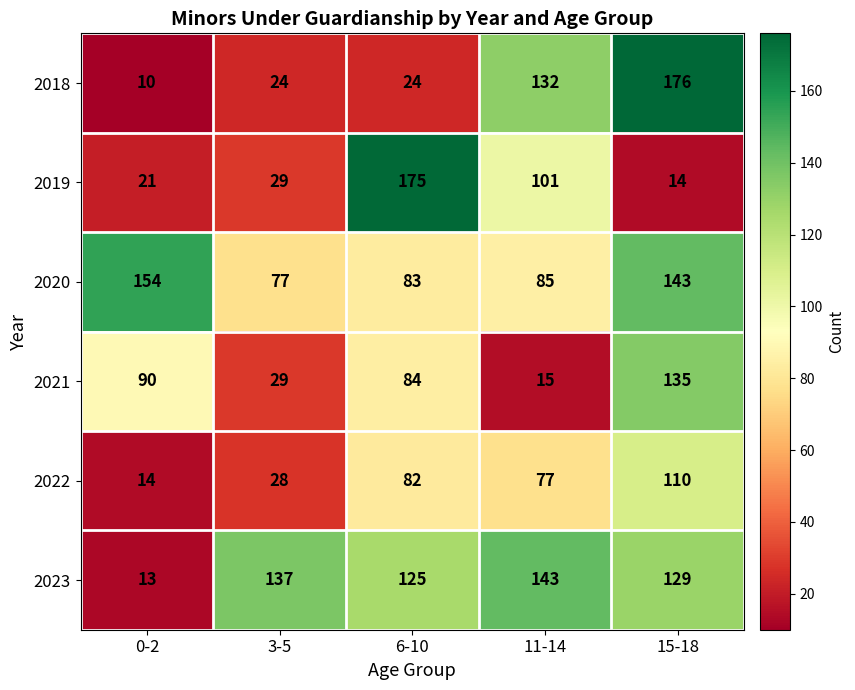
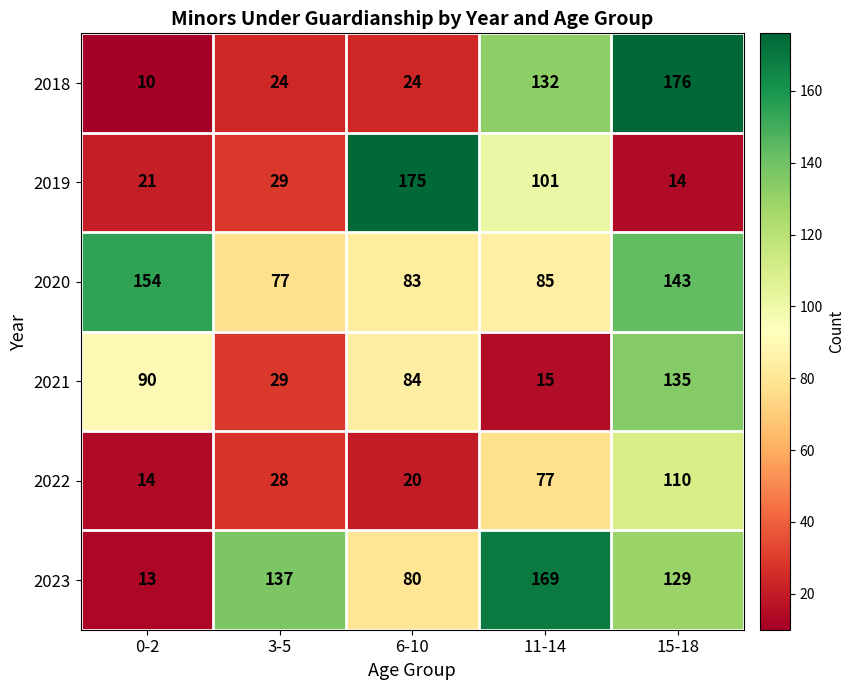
2022, 6-10: 82 -> 20
2023, 6-10: 125 -> 80
2023, 11-14: 143 -> 169
